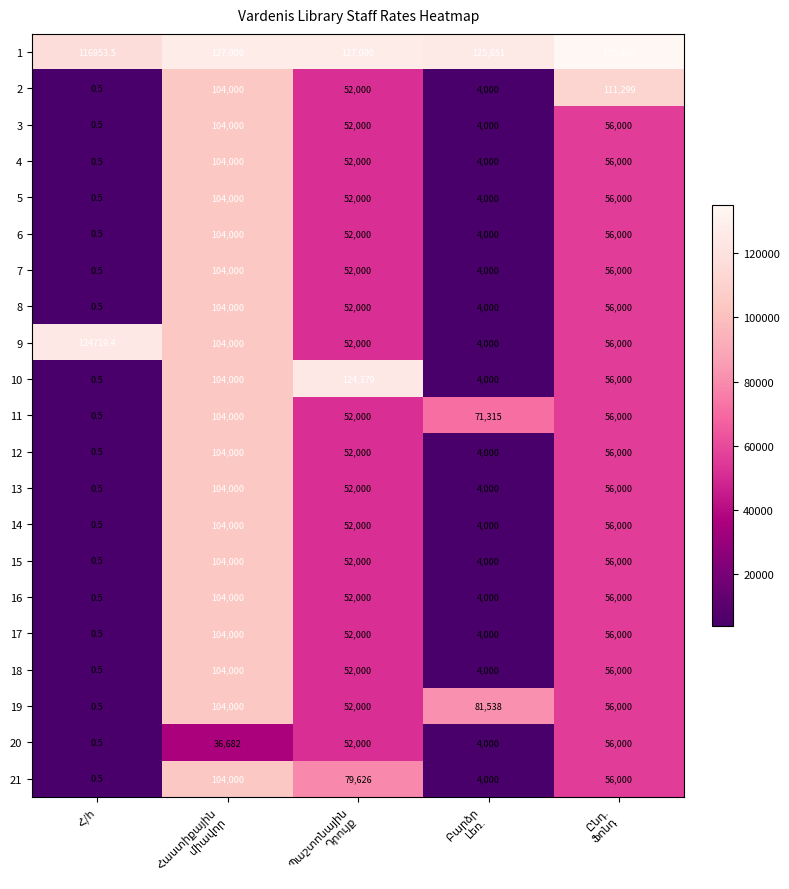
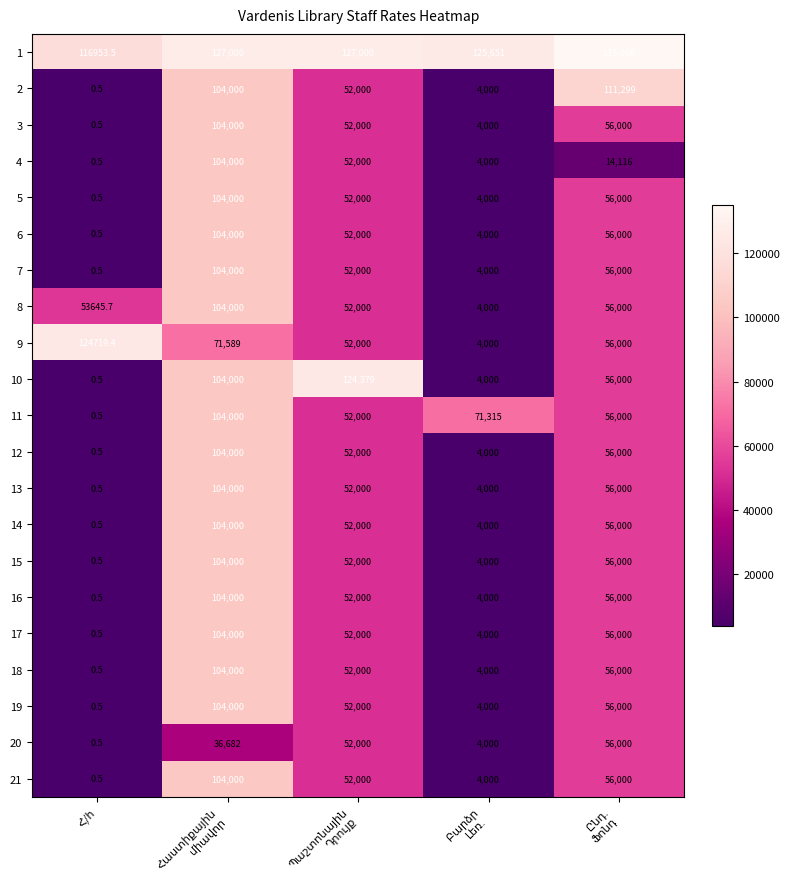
4, Ընդ․ Ֆոնդ: 56,000 -> 14,116
8, Հ/հ: 0.5 -> 53645.7
9, Հաստիքային միավոր: 104,000 -> 71,589
19, Բարձր Լեռ․: 81,538 -> 4,000
21, Պաշտոնային Դրույք: 79,626 -> 52,000
